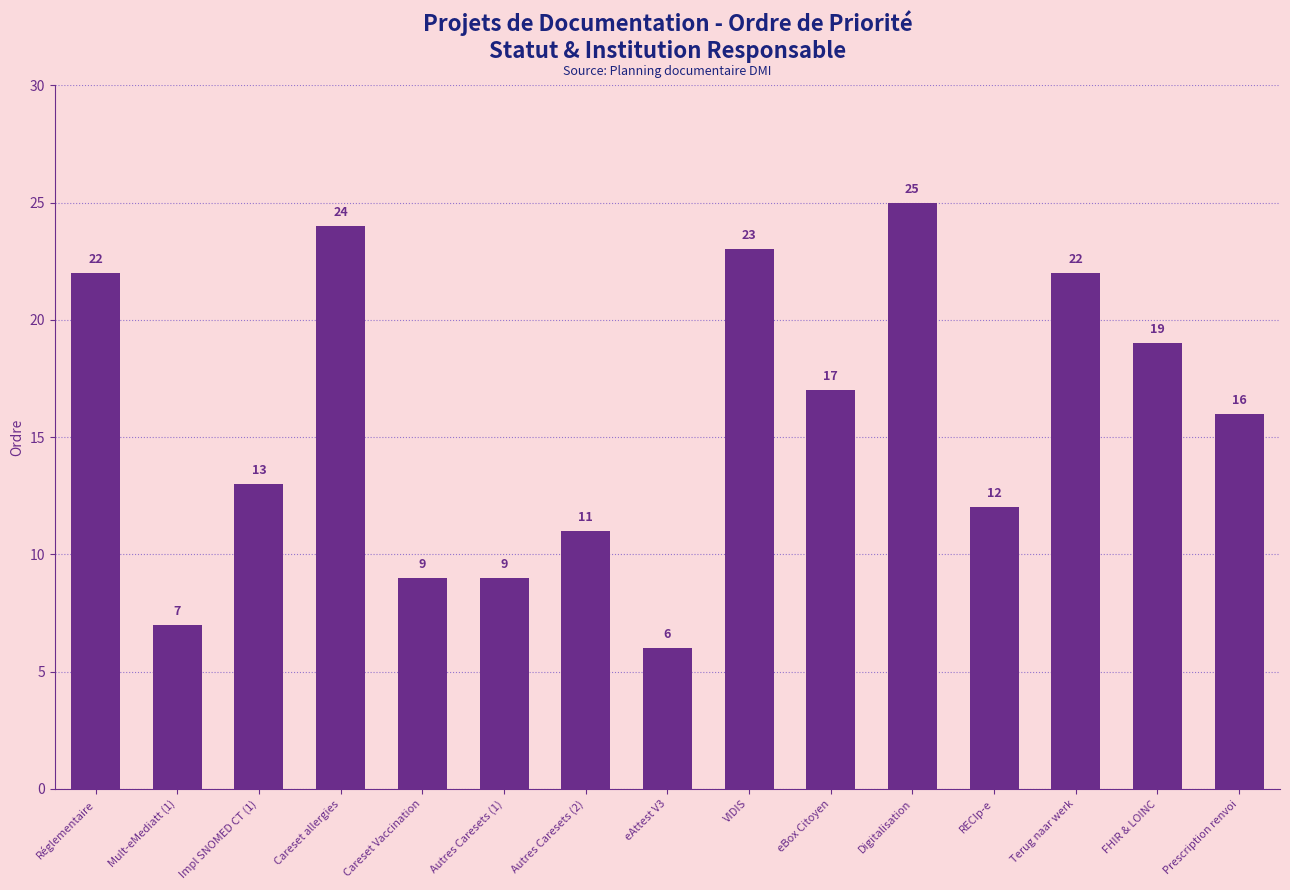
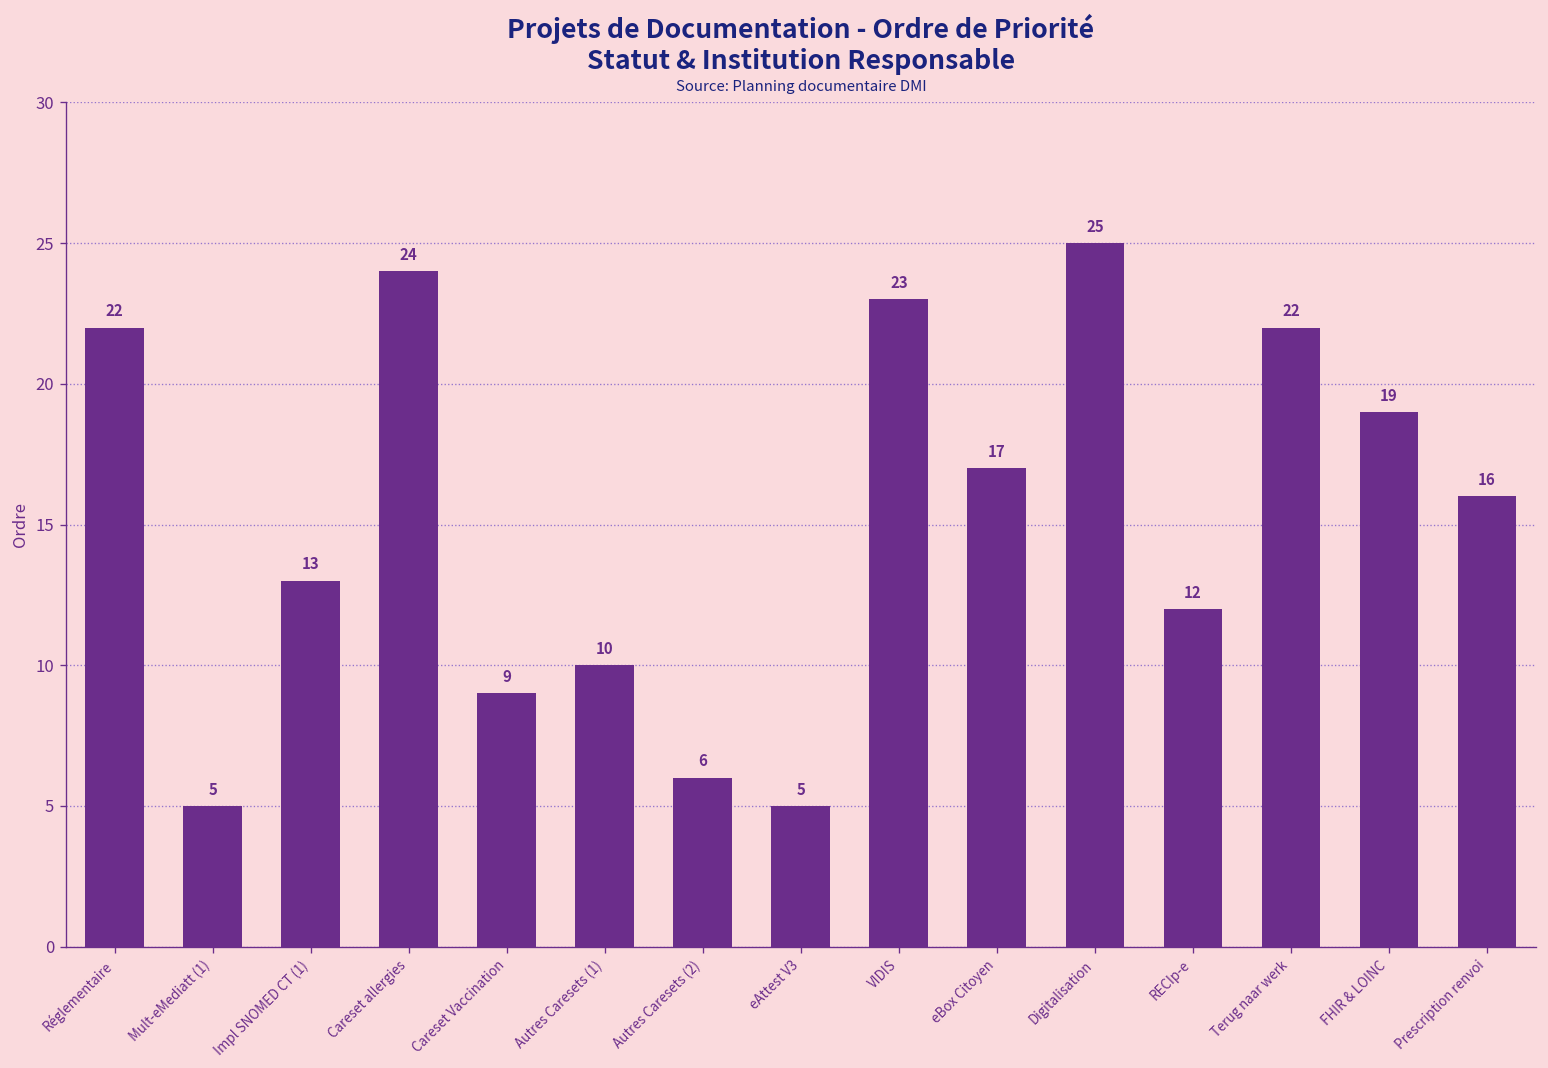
Mult-eMediatt (1): 7 -> 5
Autres Caresets (1): 9 -> 10
Autres Caresets (2): 11 -> 6
eAttest V3: 6 -> 5
